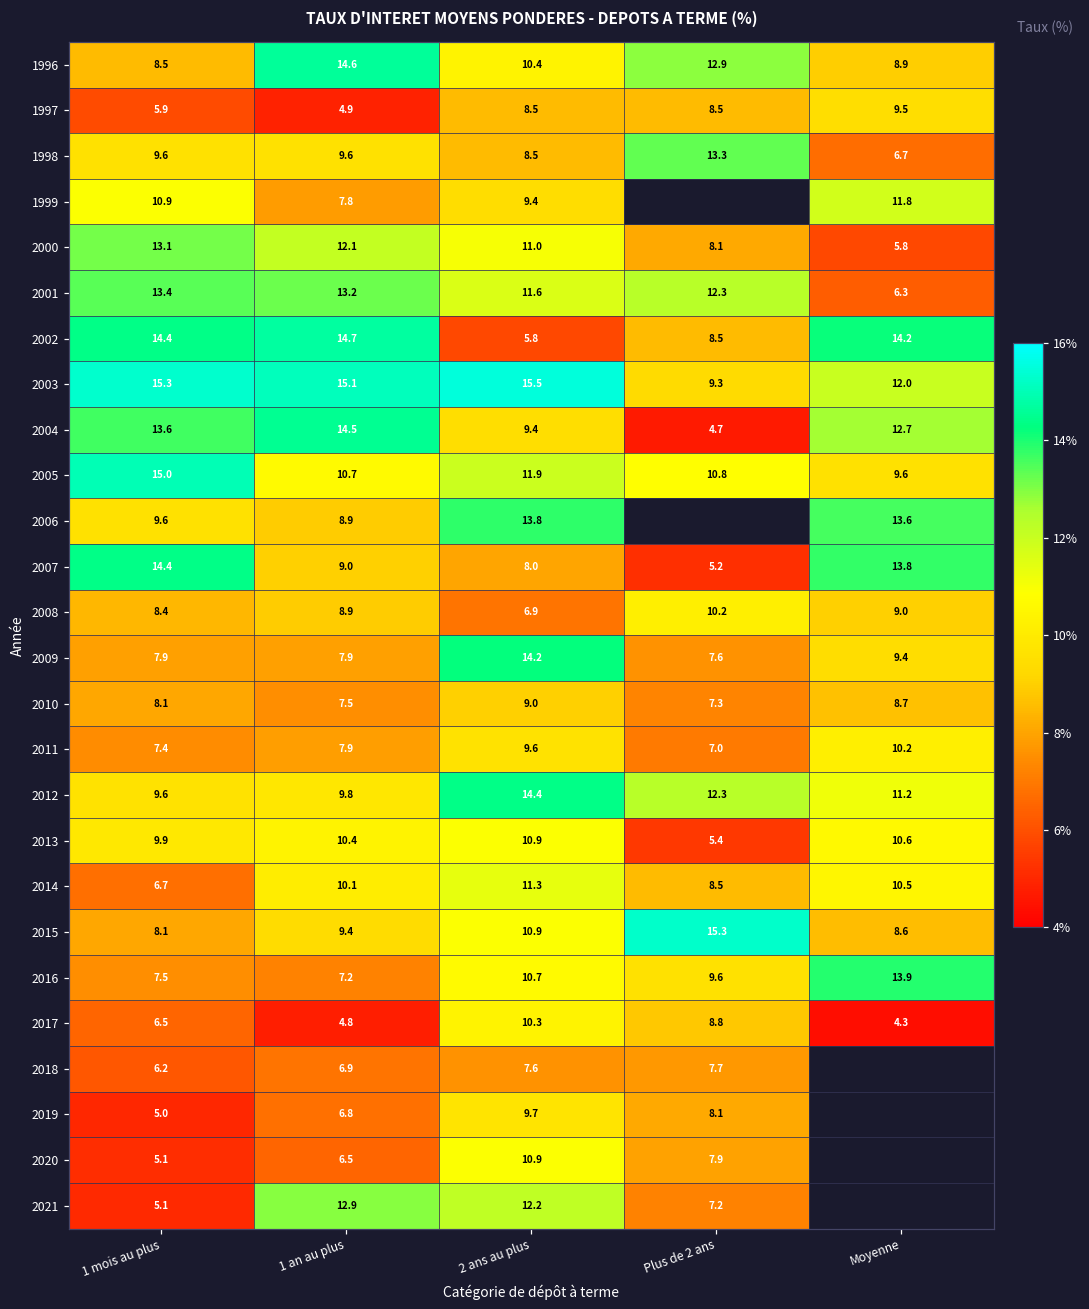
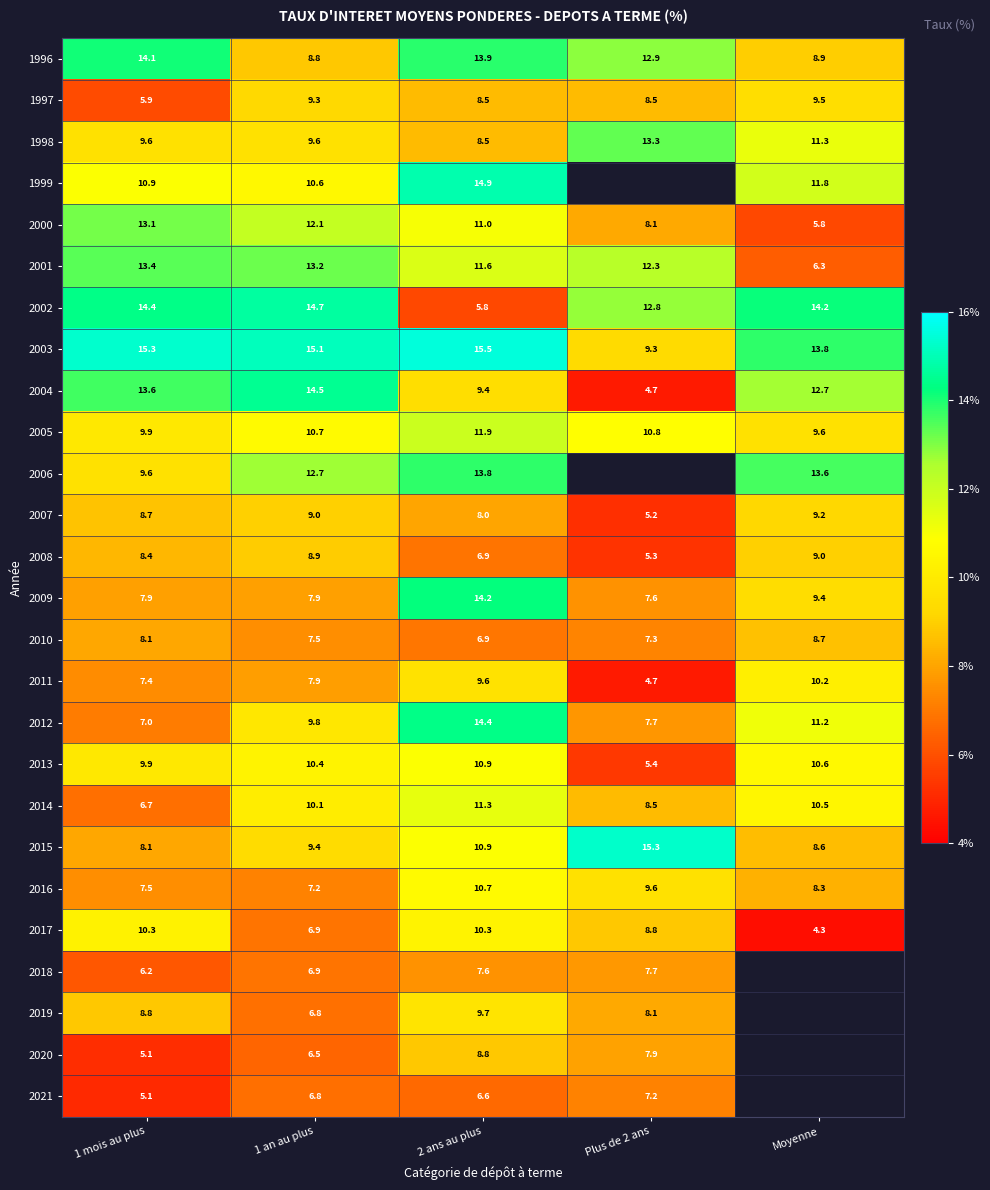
1996, 1 mois au plus: 8.5 -> 14.1
1996, 1 an au plus: 14.6 -> 8.8
1996, 2 ans au plus: 10.4 -> 13.9
1997, 1 an au plus: 4.9 -> 9.3
1998, Moyenne: 6.7 -> 11.3
1999, 1 an au plus: 7.8 -> 10.6
1999, 2 ans au plus: 9.4 -> 14.9
2002, Plus de 2 ans: 8.5 -> 12.8
2003, Moyenne: 12.0 -> 13.8
2005, 1 mois au plus: 15.0 -> 9.9
2006, 1 an au plus: 8.9 -> 12.7
2007, 1 mois au plus: 14.4 -> 8.7
2007, Moyenne: 13.8 -> 9.2
2008, Plus de 2 ans: 10.2 -> 5.3
2010, 2 ans au plus: 9.0 -> 6.9
2011, Plus de 2 ans: 7.0 -> 4.7
2012, 1 mois au plus: 9.6 -> 7.0
2012, Plus de 2 ans: 12.3 -> 7.7
2016, Moyenne: 13.9 -> 8.3
2017, 1 mois au plus: 6.5 -> 10.3
2017, 1 an au plus: 4.8 -> 6.9
2019, 1 mois au plus: 5.0 -> 8.8
2020, 2 ans au plus: 10.9 -> 8.8
2021, 1 an au plus: 12.9 -> 6.8
2021, 2 ans au plus: 12.2 -> 6.6
